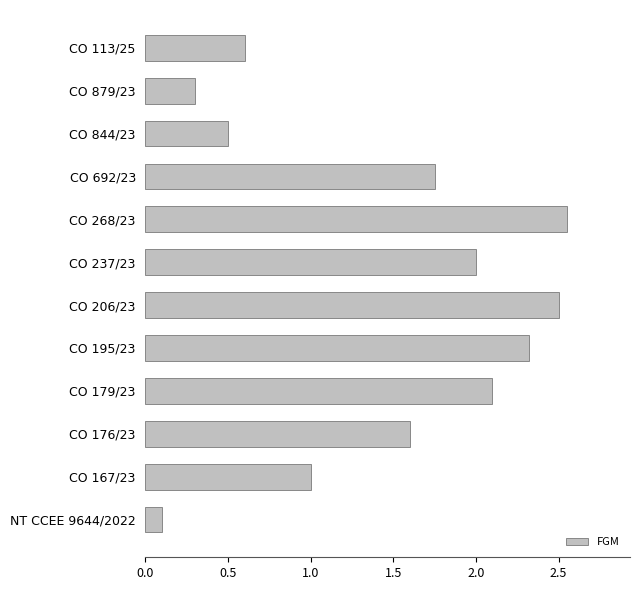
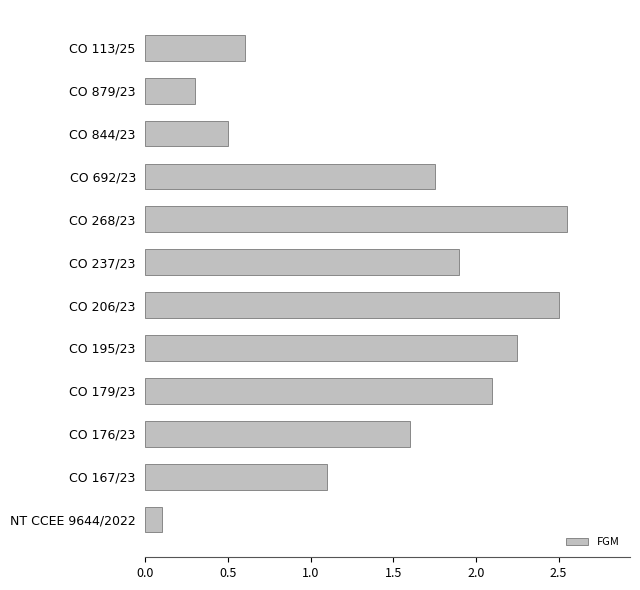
CO 237/23: 2.0 -> 1.9
CO 195/23: 2.32 -> 2.25
CO 167/23: 1.0 -> 1.1
